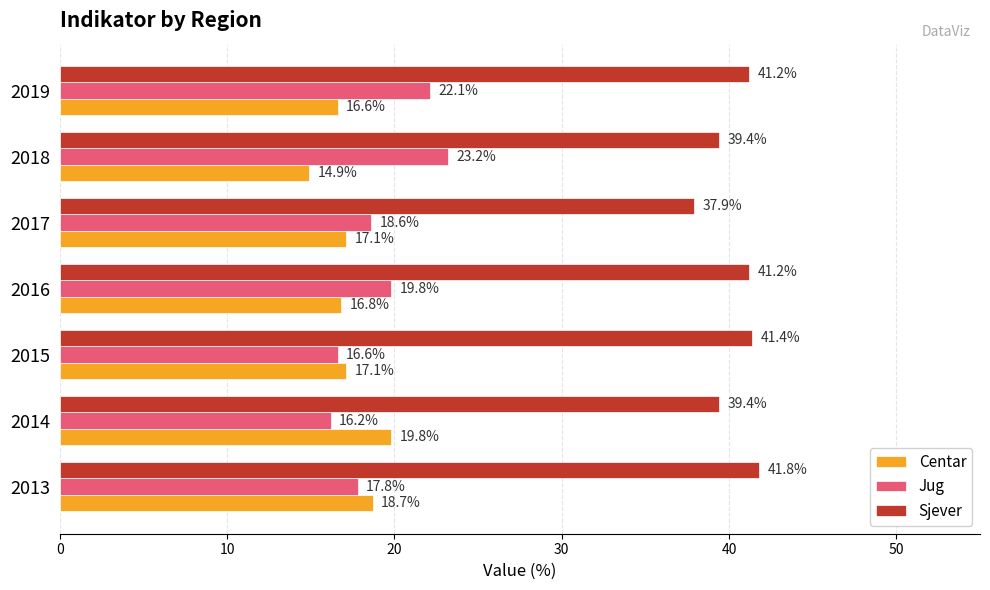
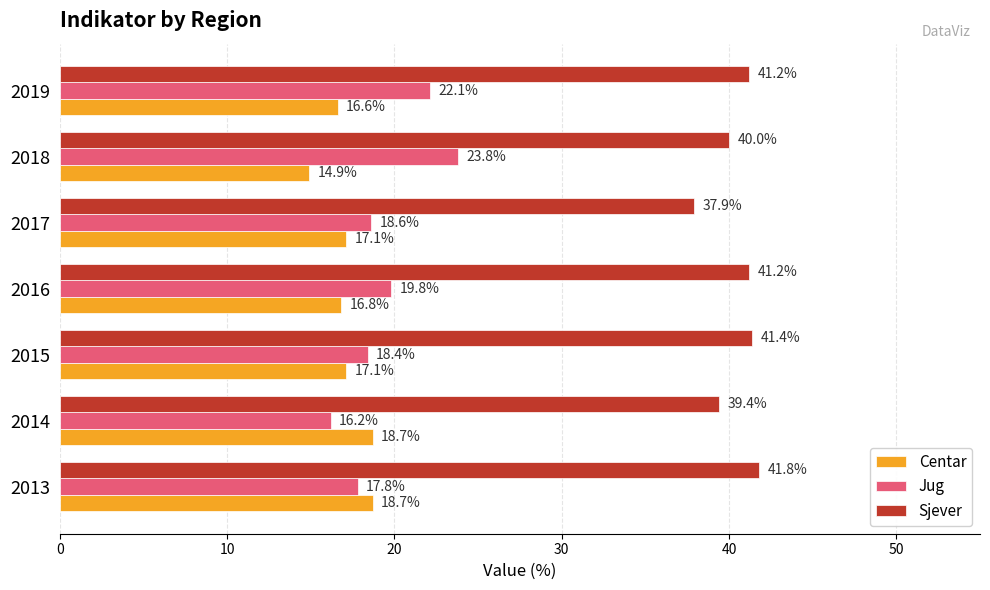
Sjever, 2018: 39.4% -> 40.0%
Jug, 2018: 23.2% -> 23.8%
Jug, 2015: 16.6% -> 18.4%
Centar, 2014: 19.8% -> 18.7%
